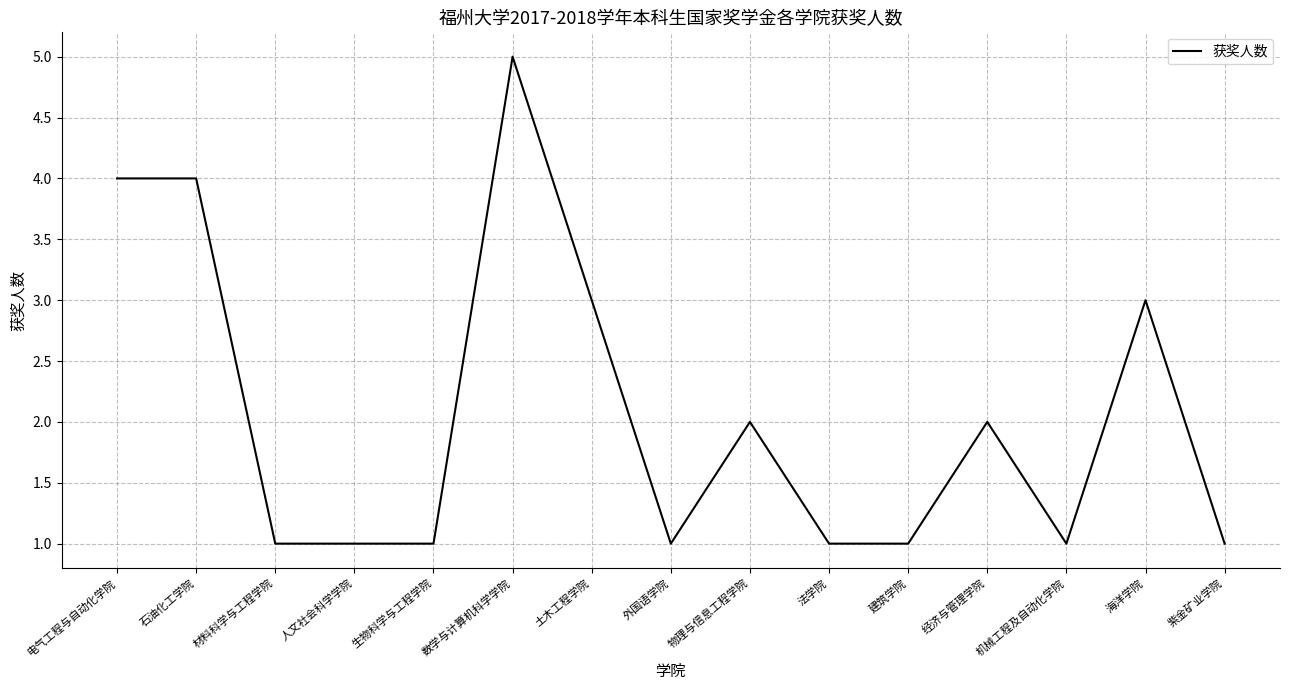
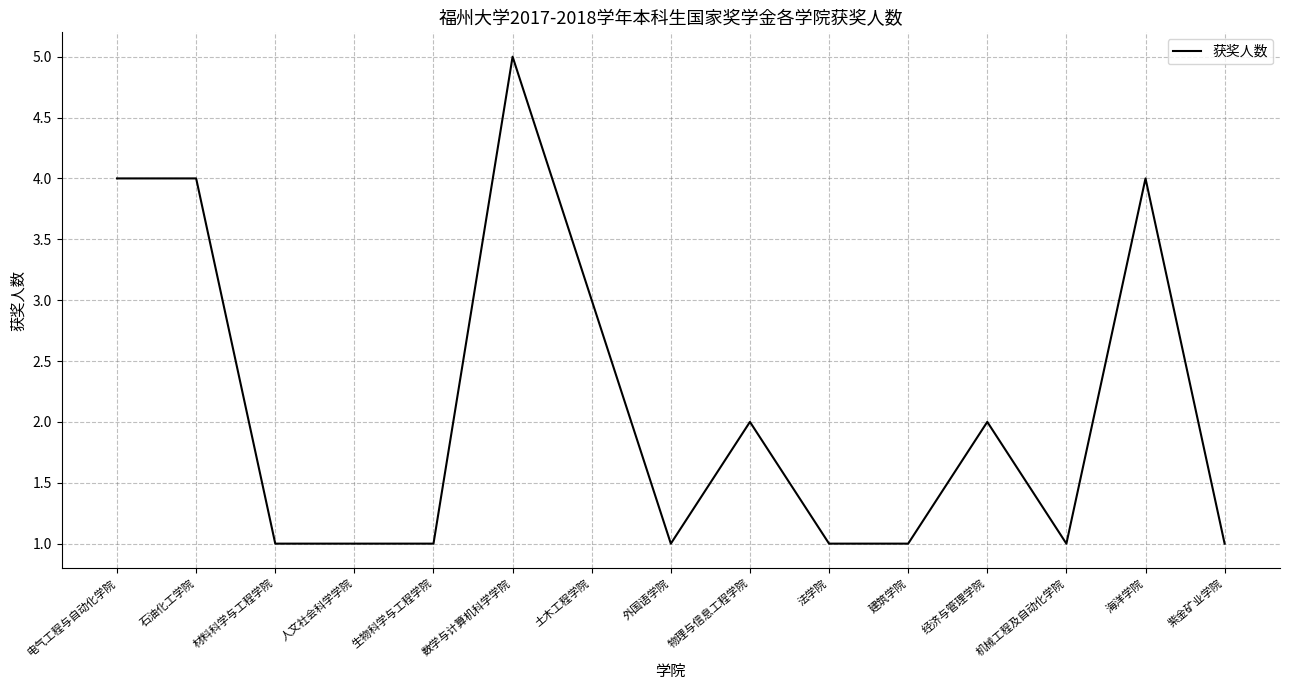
海洋学院: 3 -> 4
